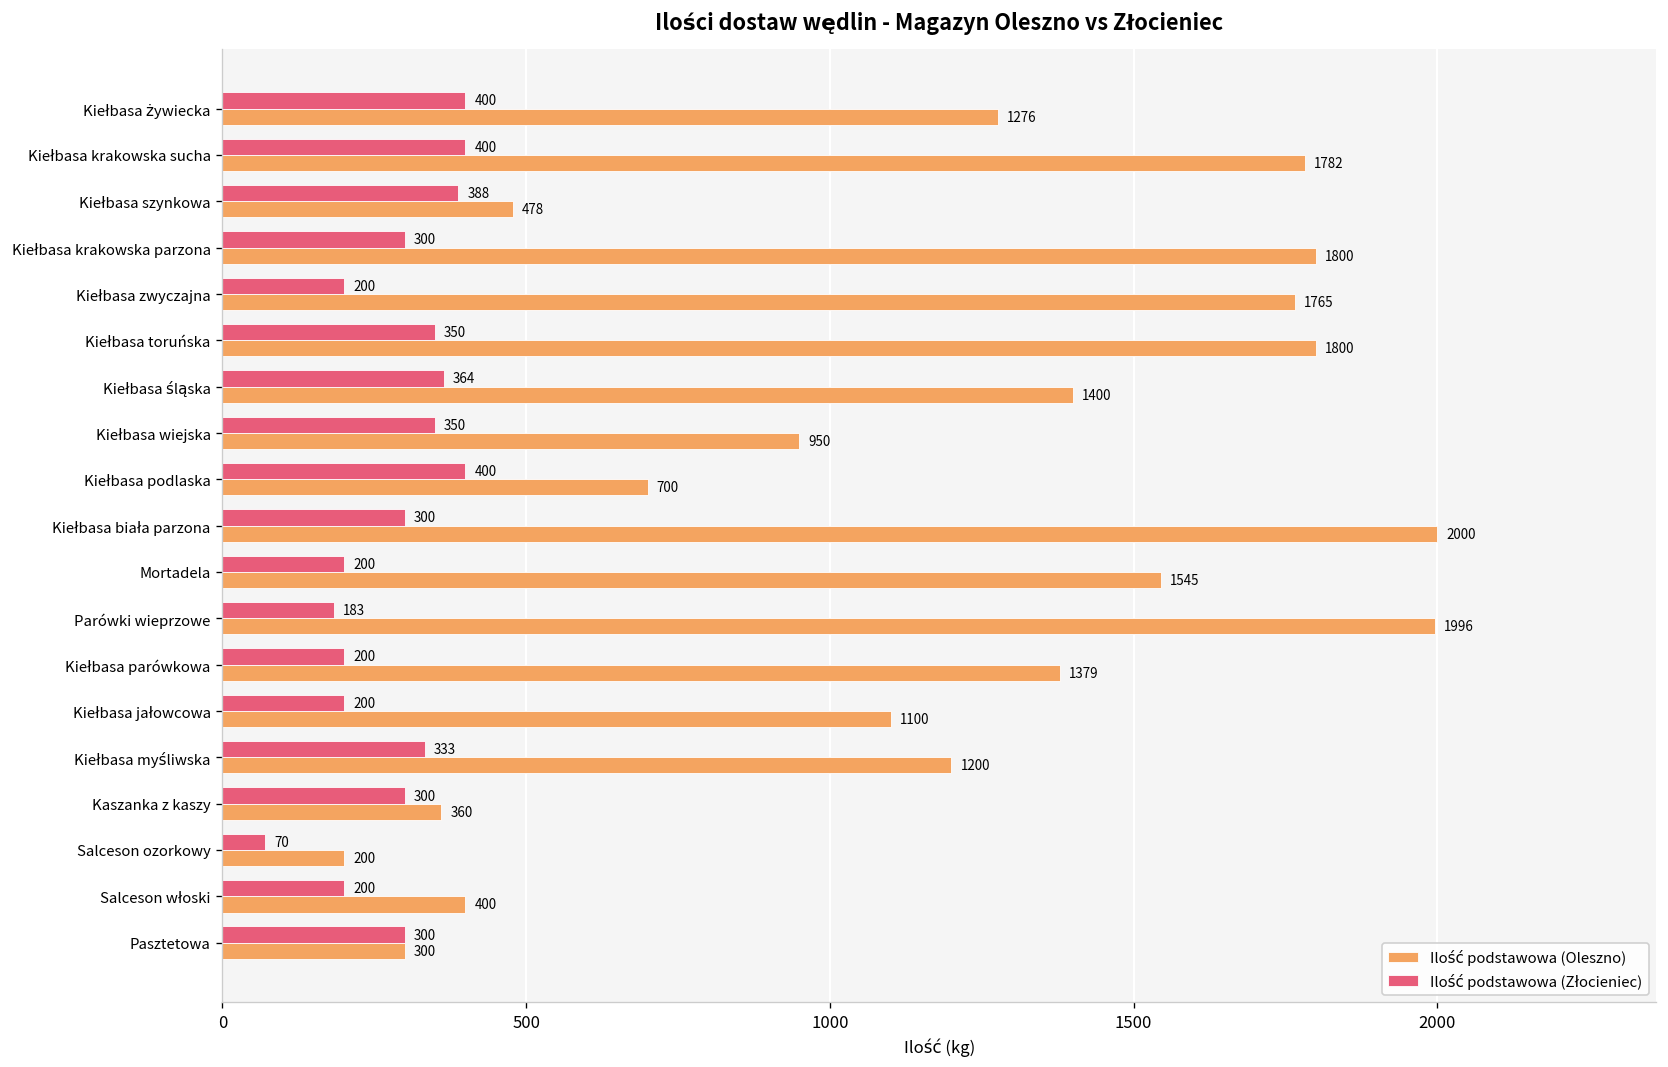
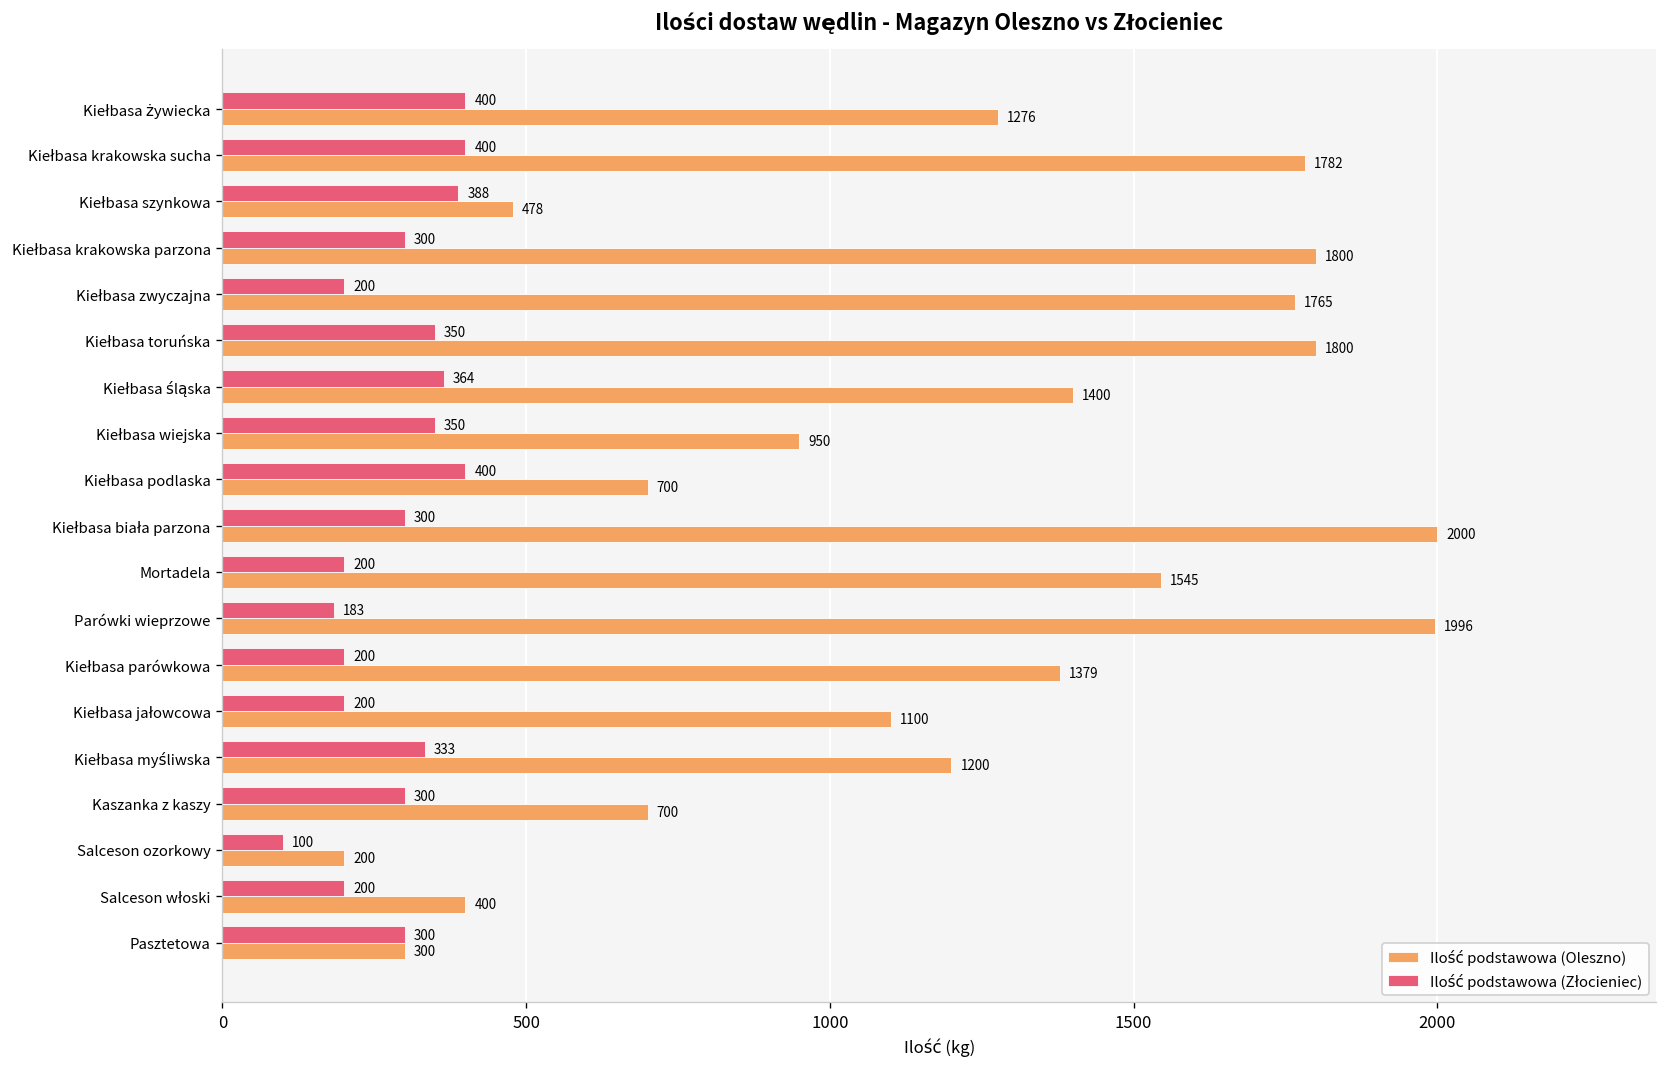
Ilość podstawowa (Oleszno), Kaszanka z kaszy: 360 -> 700
Ilość podstawowa (Złocieniec), Salceson ozorkowy: 70 -> 100
